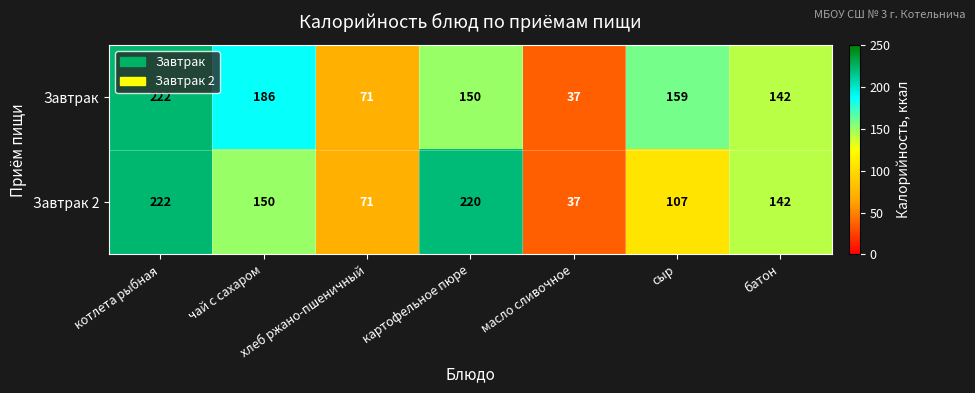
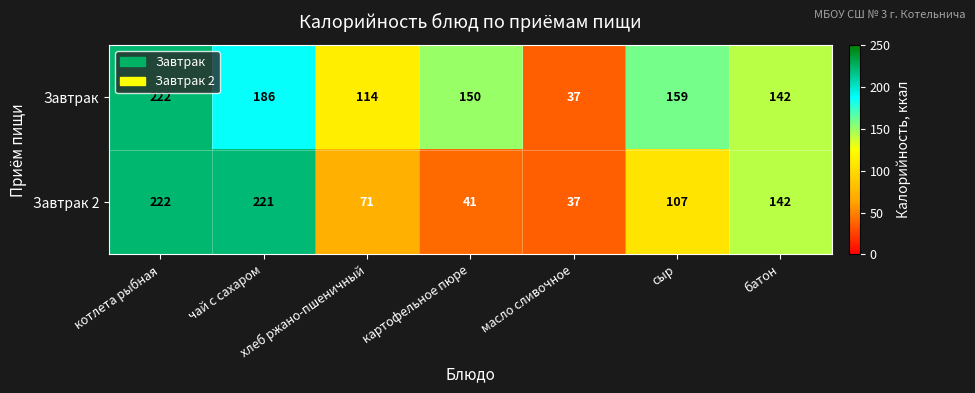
Завтрак, хлеб ржано-пшеничный: 71 -> 114
Завтрак 2, чай с сахаром: 150 -> 221
Завтрак 2, картофельное пюре: 220 -> 41
